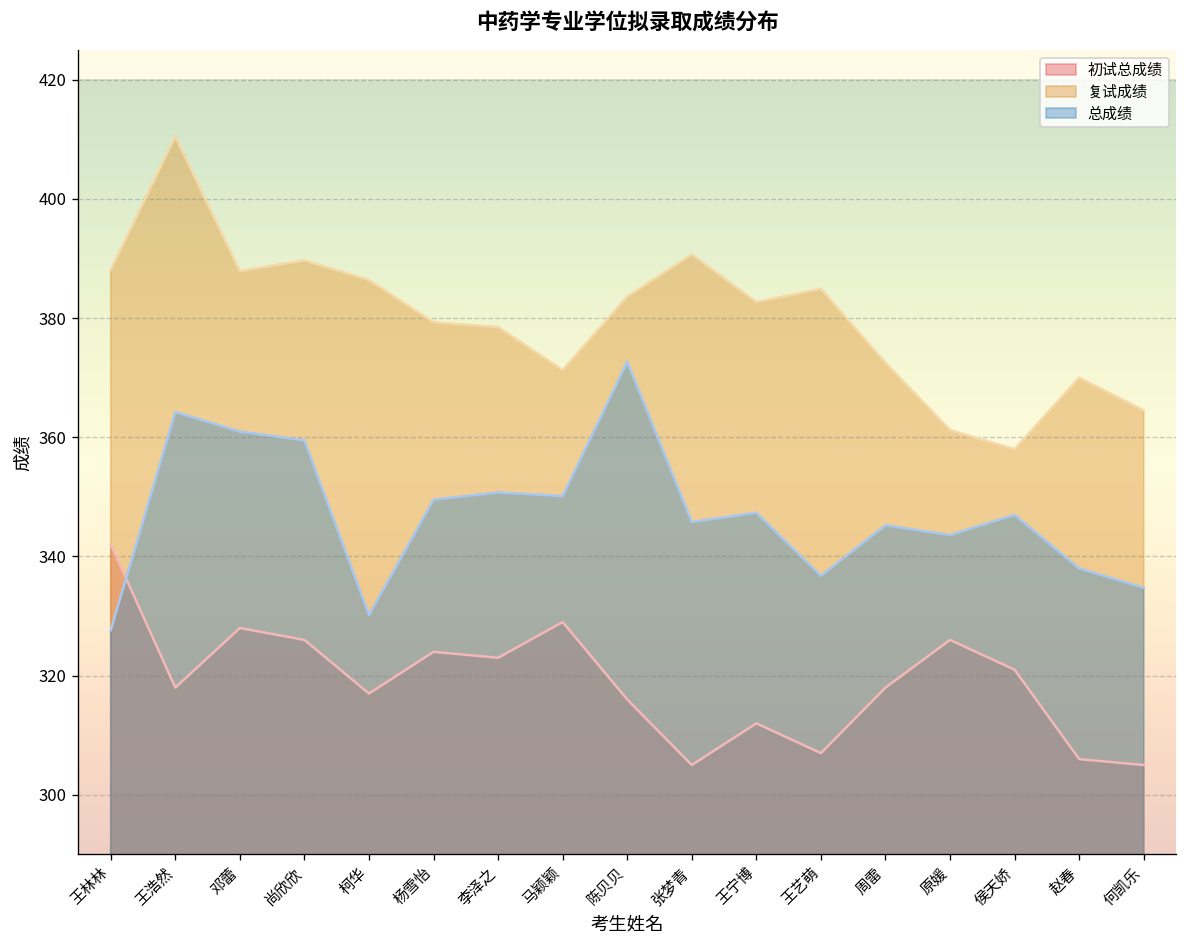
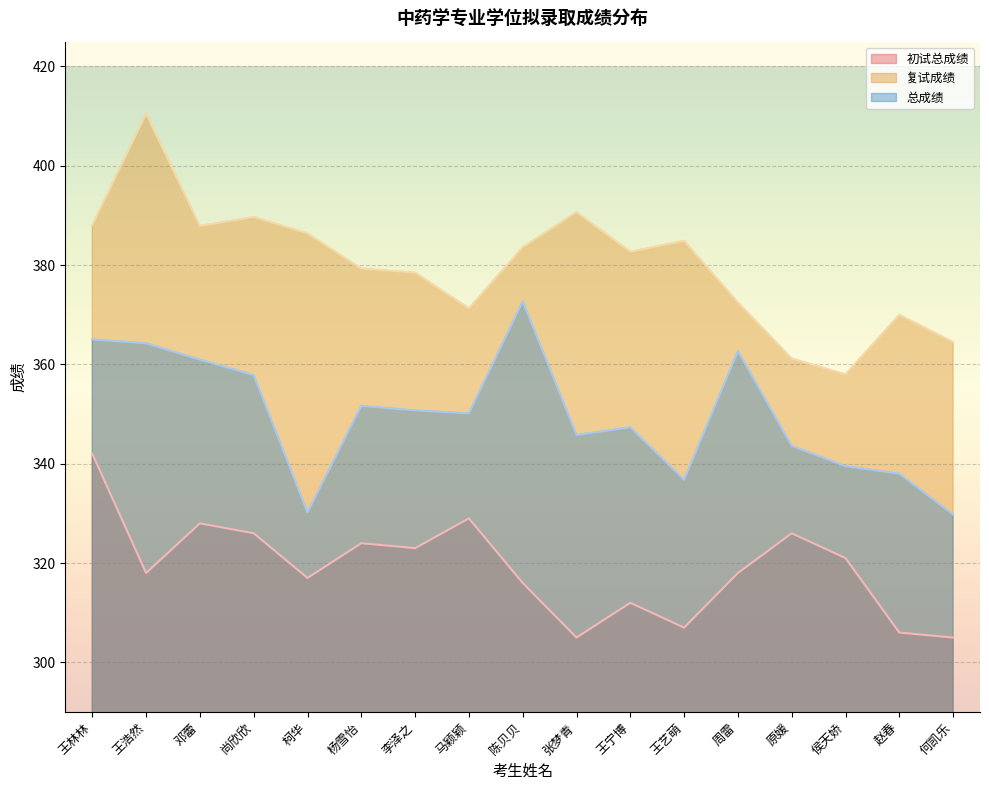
总成绩, 王林林: 328 -> 365
总成绩, 尚欣欣: 359 -> 358
总成绩, 杨雪怡: 350 -> 352
总成绩, 周雷: 345 -> 363
总成绩, 侯天娇: 347 -> 340
总成绩, 何凯乐: 335 -> 330
